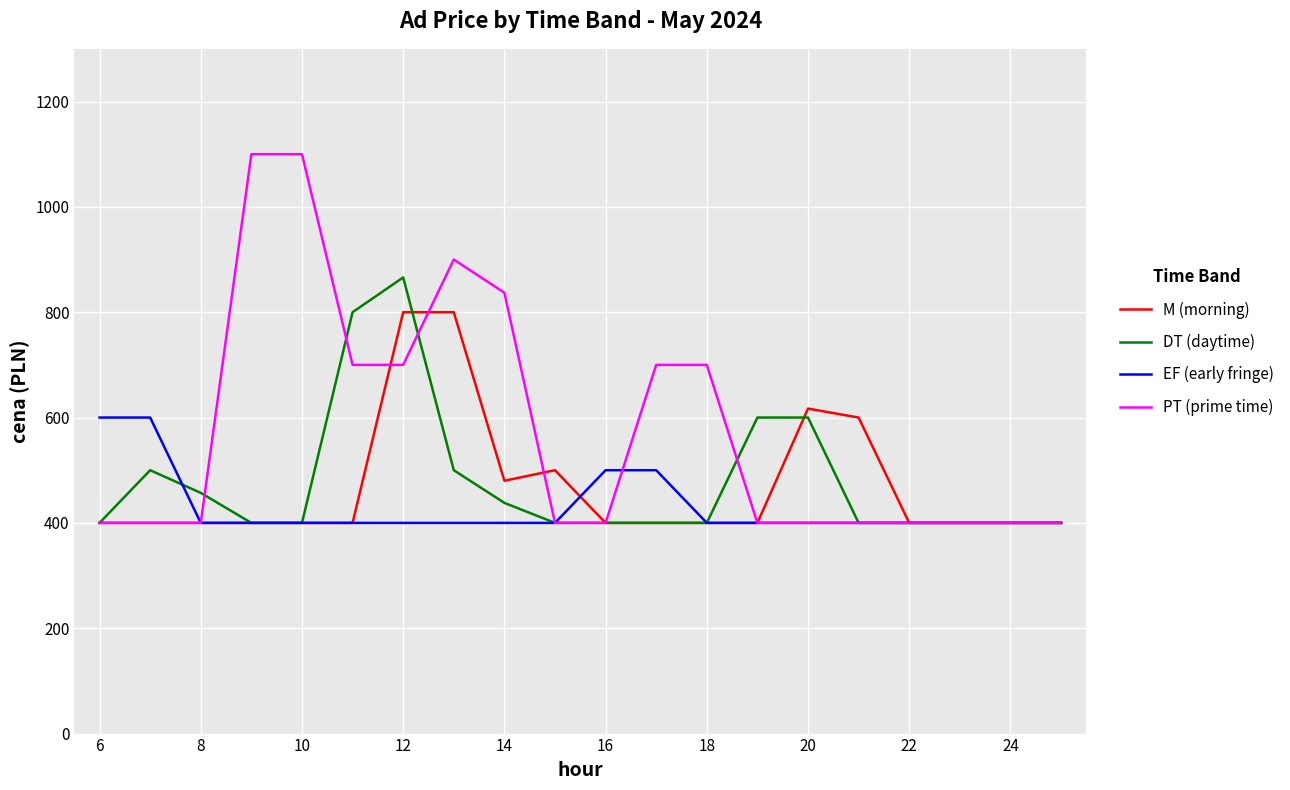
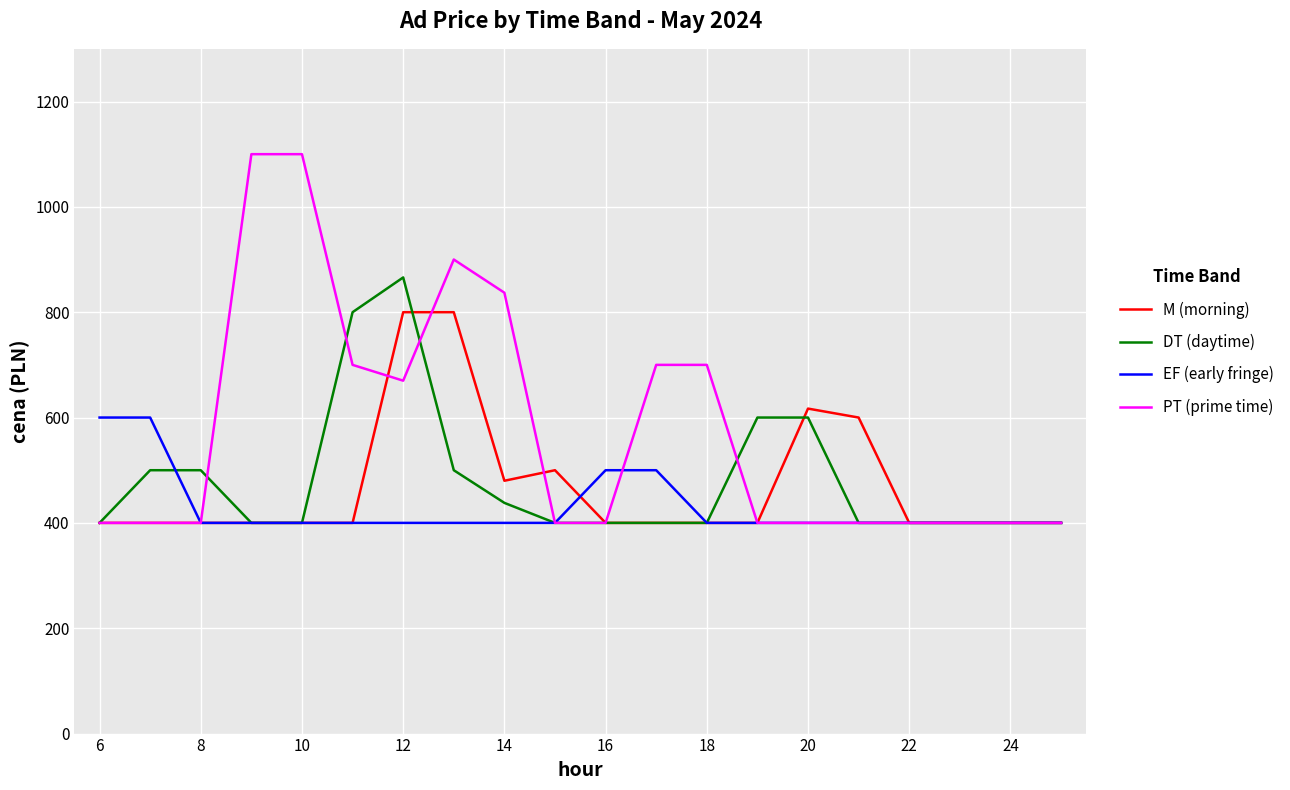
DT (daytime), 8: 460 -> 500
PT (prime time), 12: 700 -> 670
